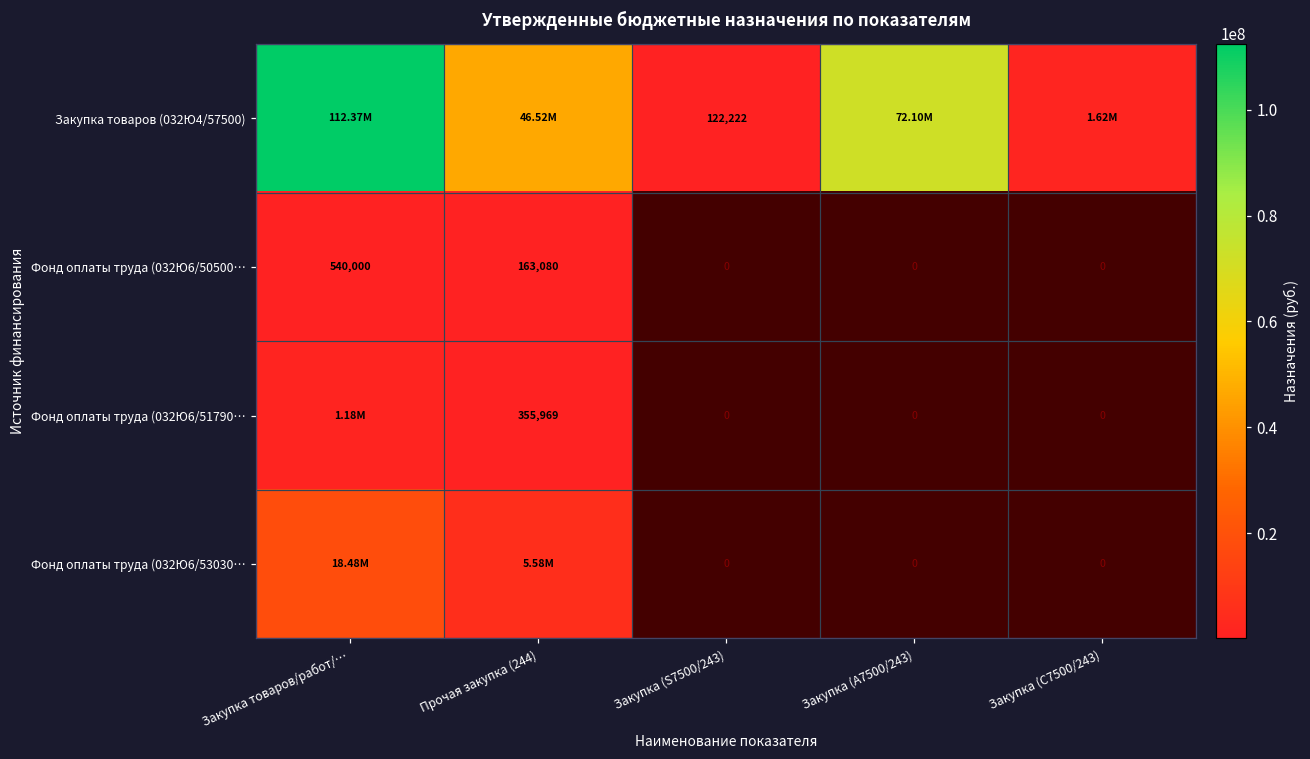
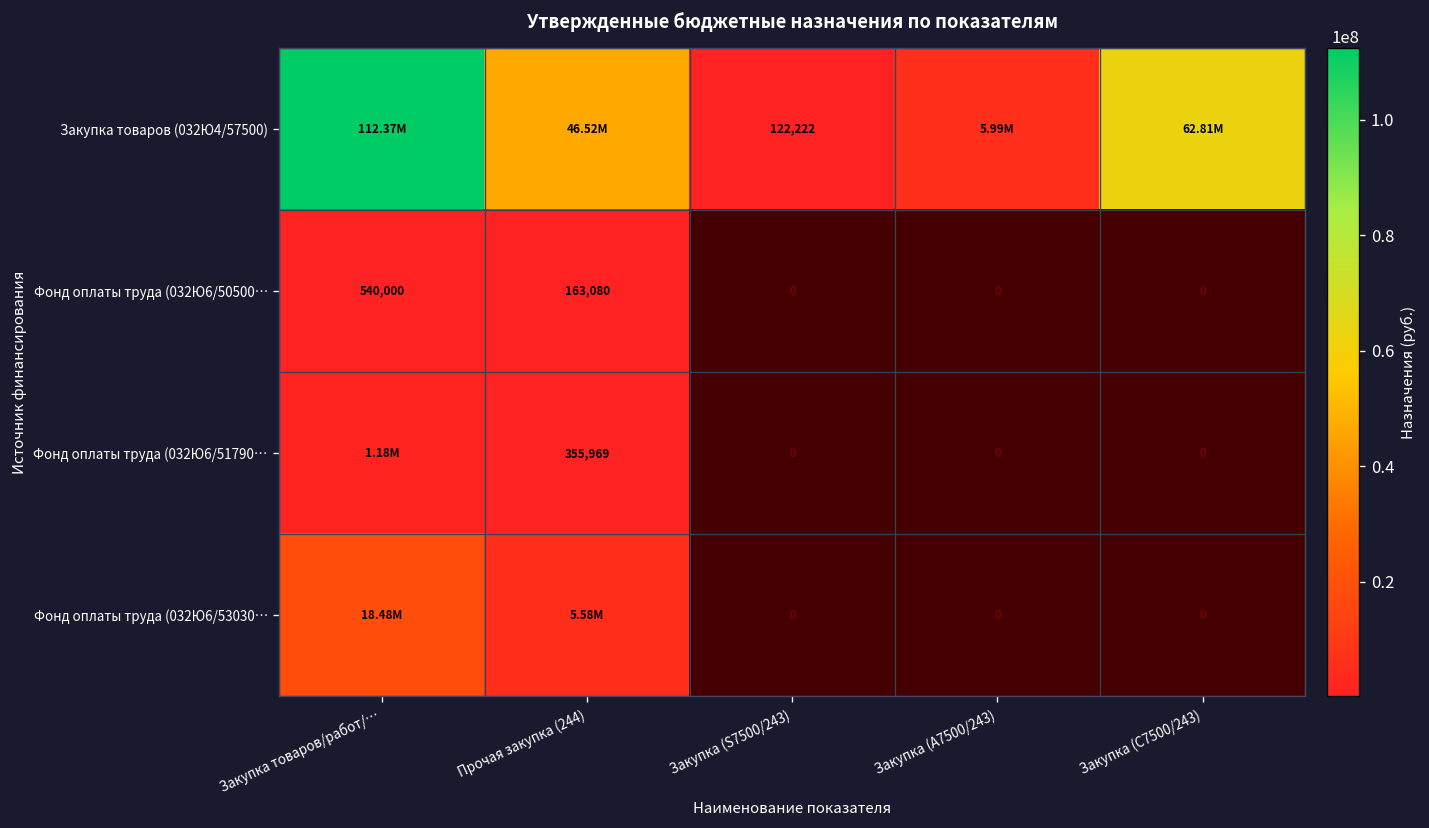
Закупка товаров (032Ю4/57500), Закупка (А7500/243): 72.10M -> 5.99M
Закупка товаров (032Ю4/57500), Закупка (С7500/243): 1.62M -> 62.81M
